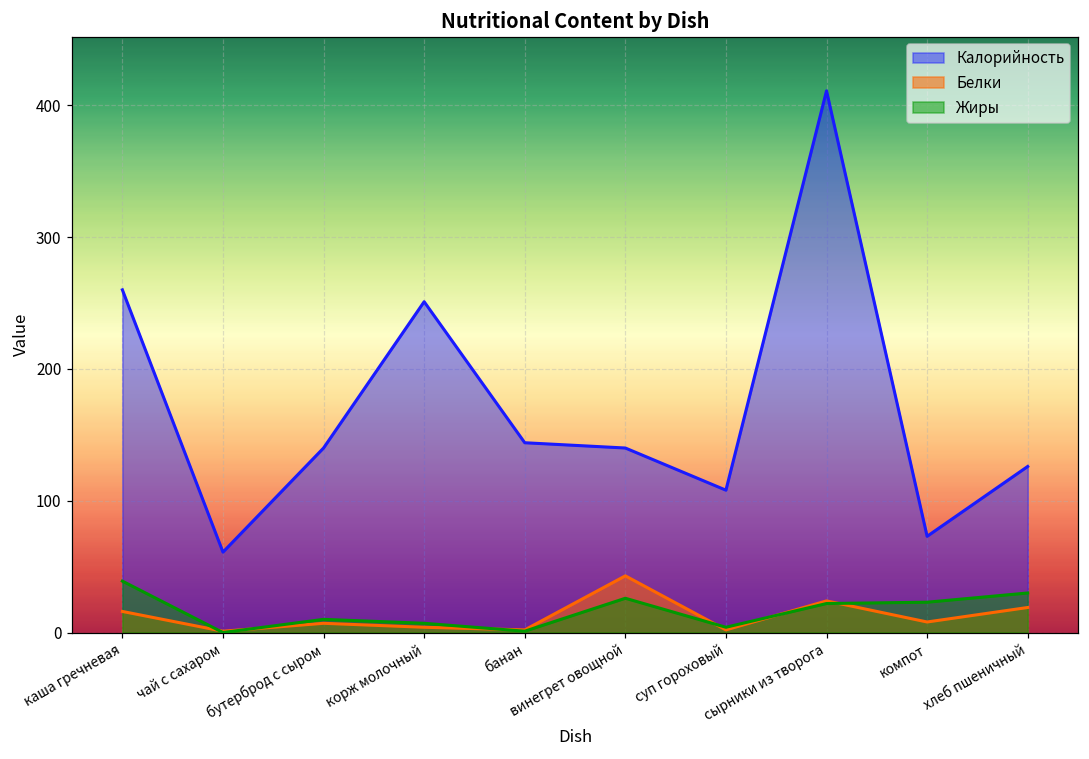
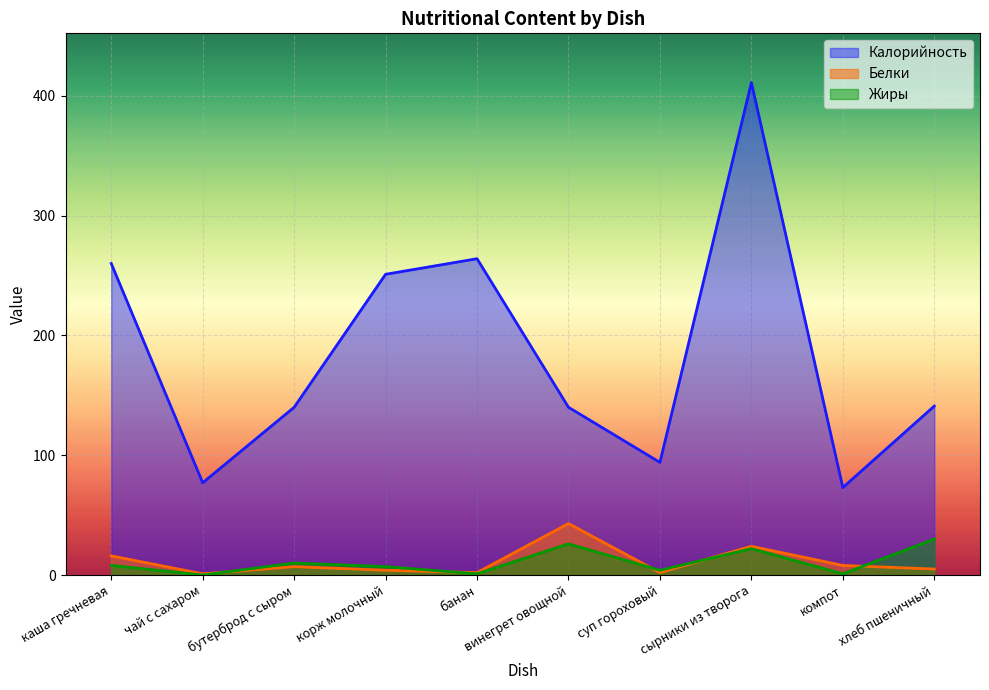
Жиры, каша гречневая: 39 -> 8
Калорийность, чай с сахаром: 61 -> 77
Калорийность, банан: 144 -> 264
Калорийность, суп гороховый: 108 -> 94
Жиры, компот: 23 -> 1
Калорийность, хлеб пшеничный: 126 -> 141
Белки, хлеб пшеничный: 19 -> 5
